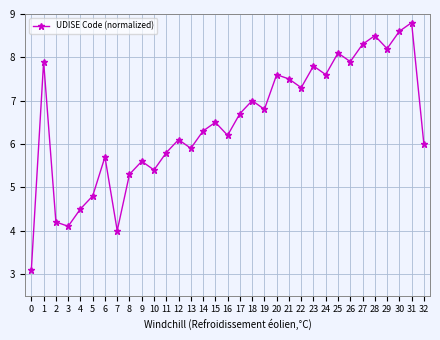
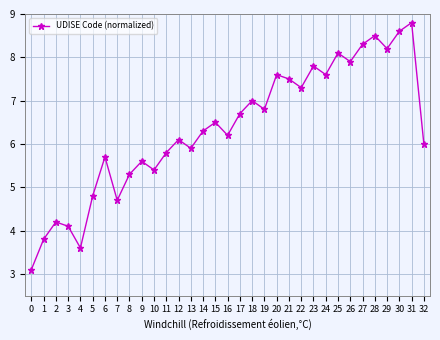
1: 7.9 -> 3.8
4: 4.5 -> 3.6
7: 4.0 -> 4.7
